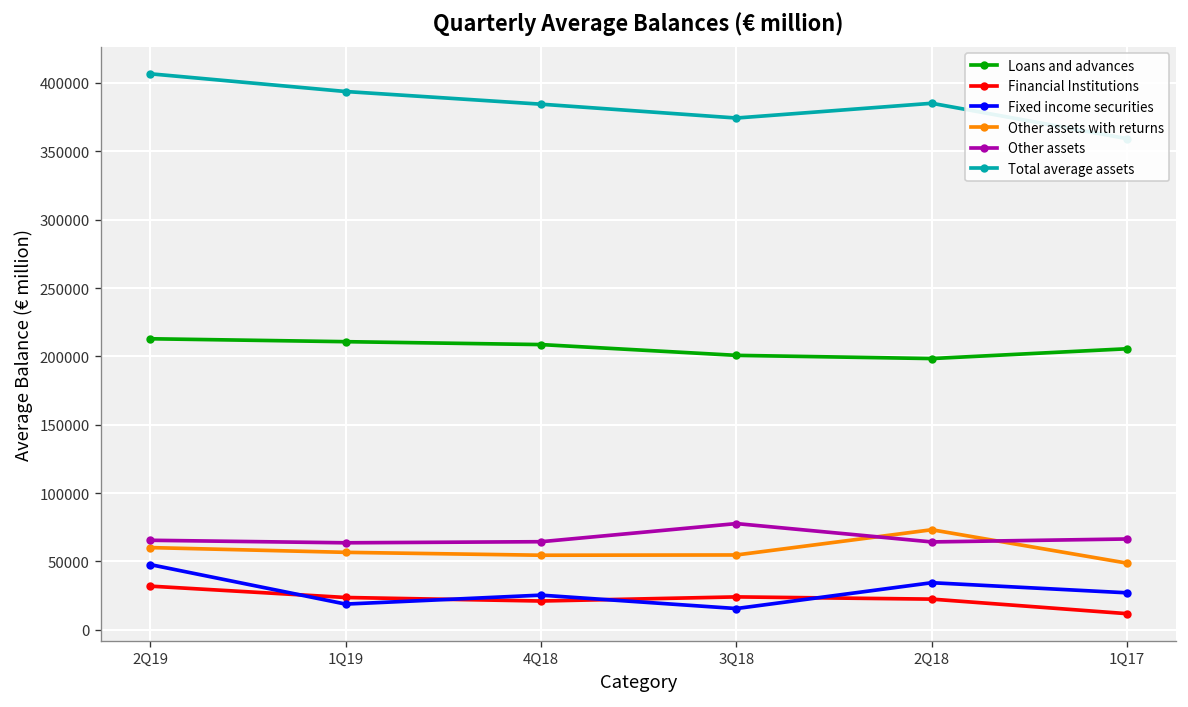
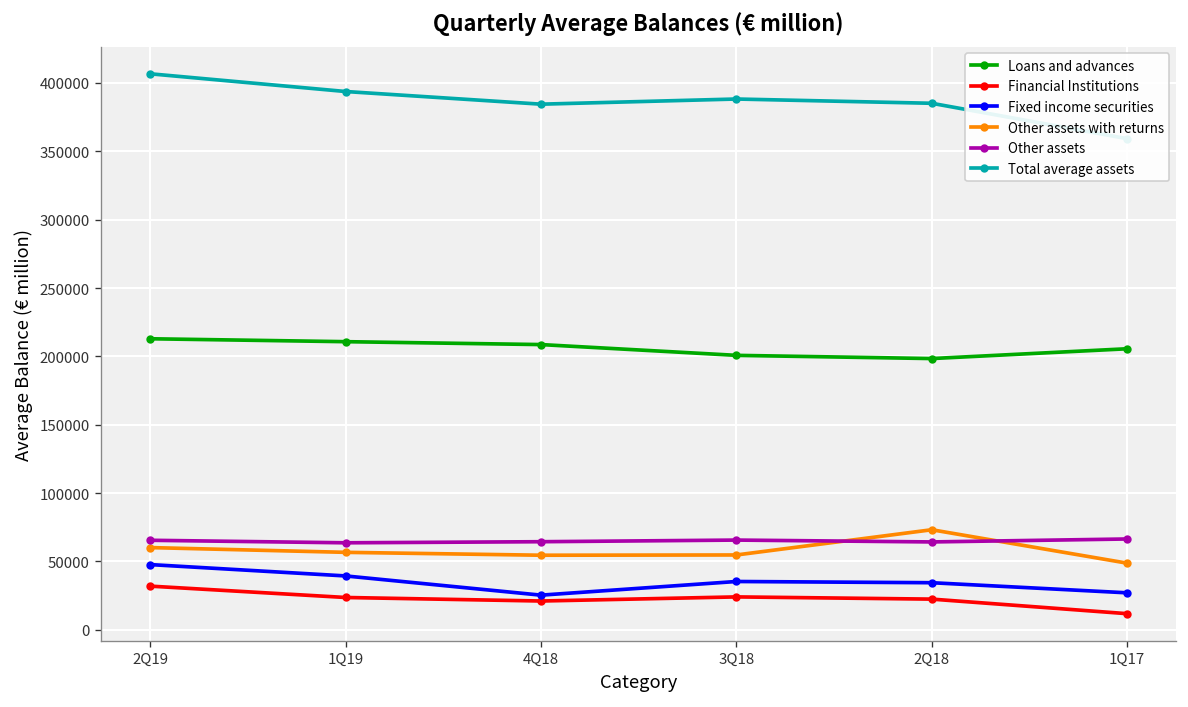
Fixed income securities, 1Q19: 19000 -> 39000
Fixed income securities, 3Q18: 15000 -> 35000
Other assets, 3Q18: 78000 -> 66000
Total average assets, 3Q18: 374000 -> 388000
